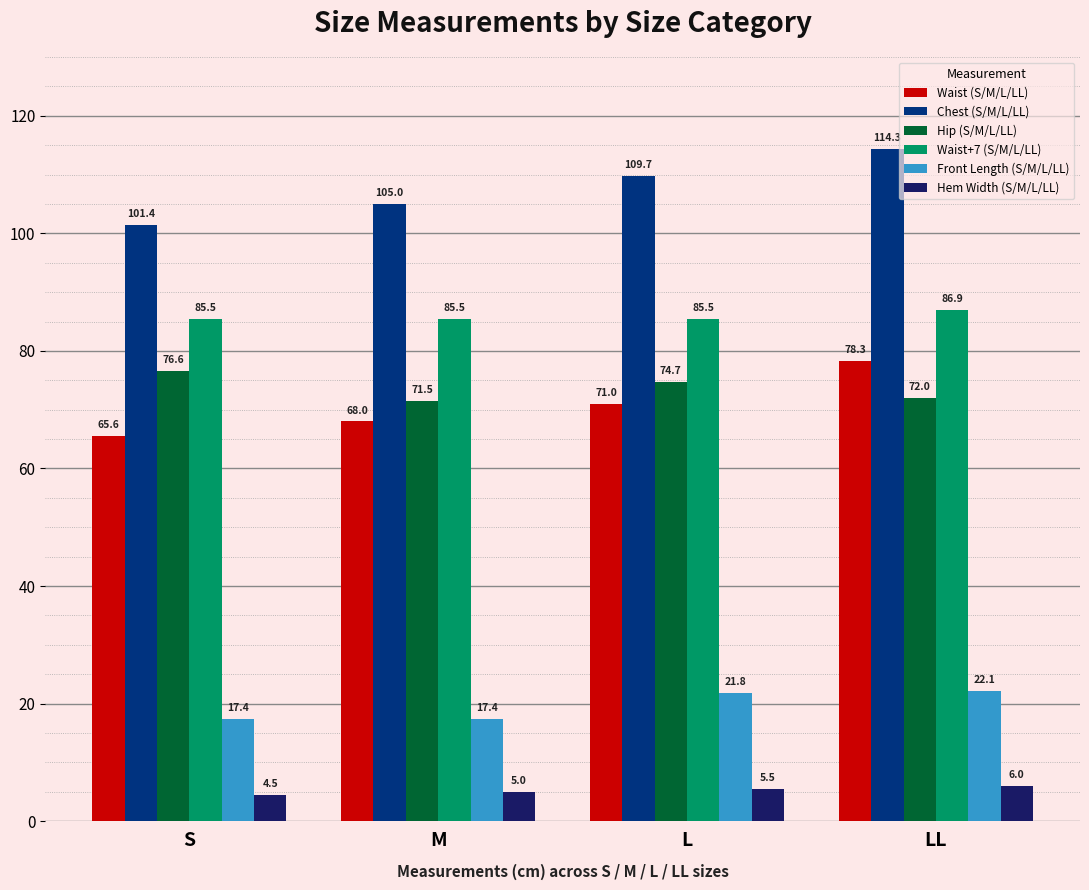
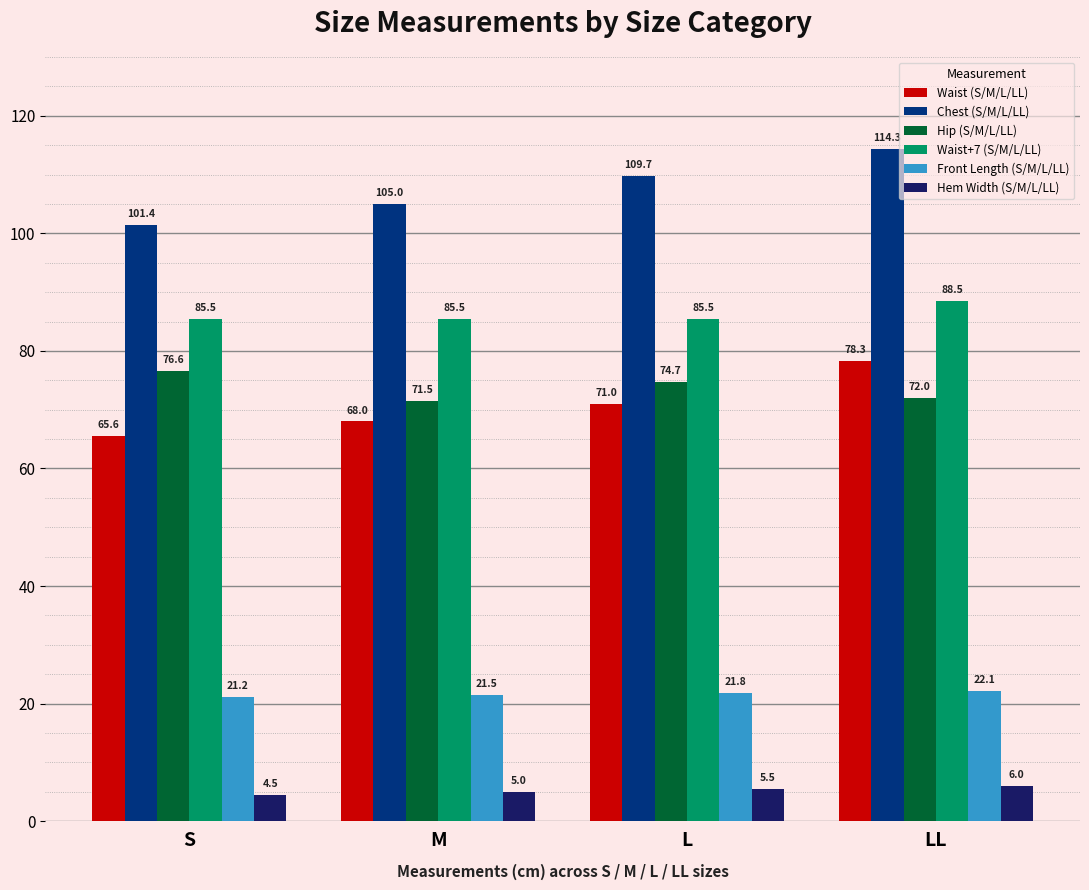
Front Length (S/M/L/LL), S: 17.4 -> 21.2
Front Length (S/M/L/LL), M: 17.4 -> 21.5
Waist+7 (S/M/L/LL), LL: 86.9 -> 88.5
